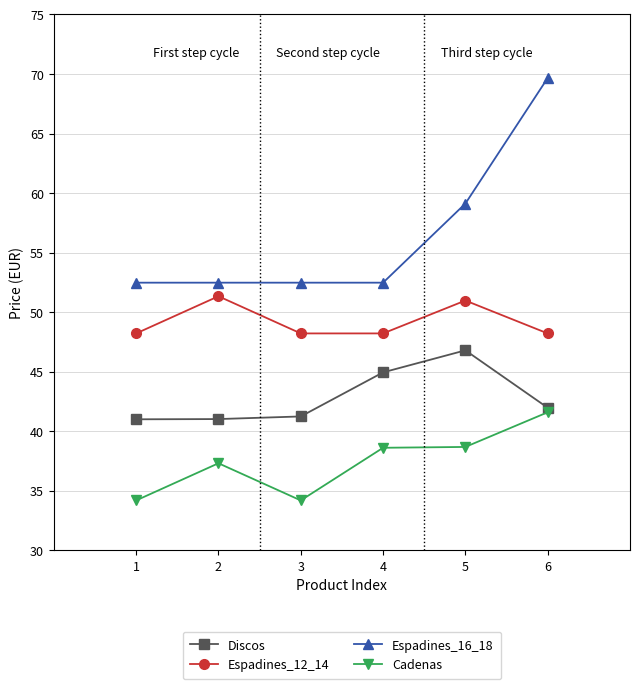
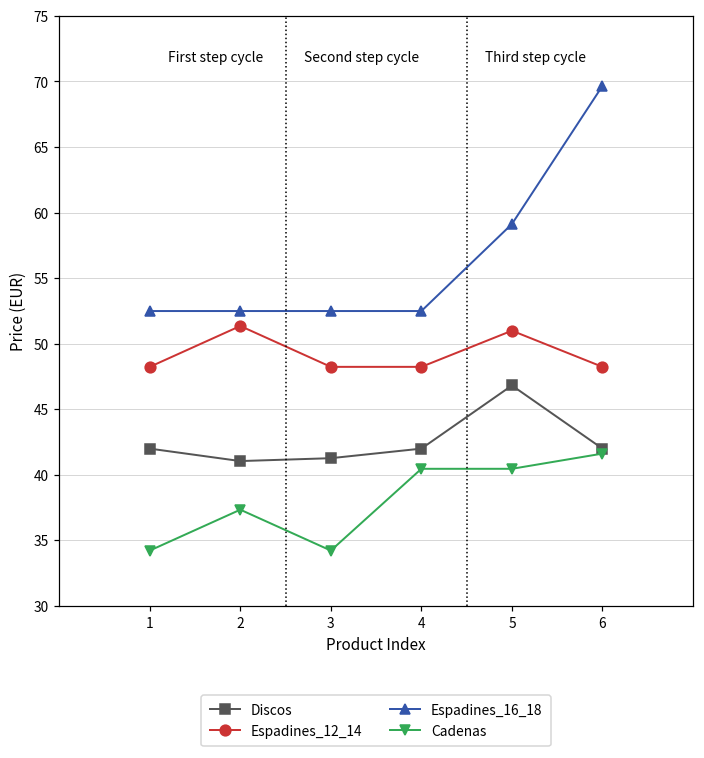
Discos, 1: 41.0 -> 42.0
Discos, 4: 45.0 -> 42.0
Cadenas, 4: 38.6 -> 40.4
Cadenas, 5: 38.7 -> 40.4
